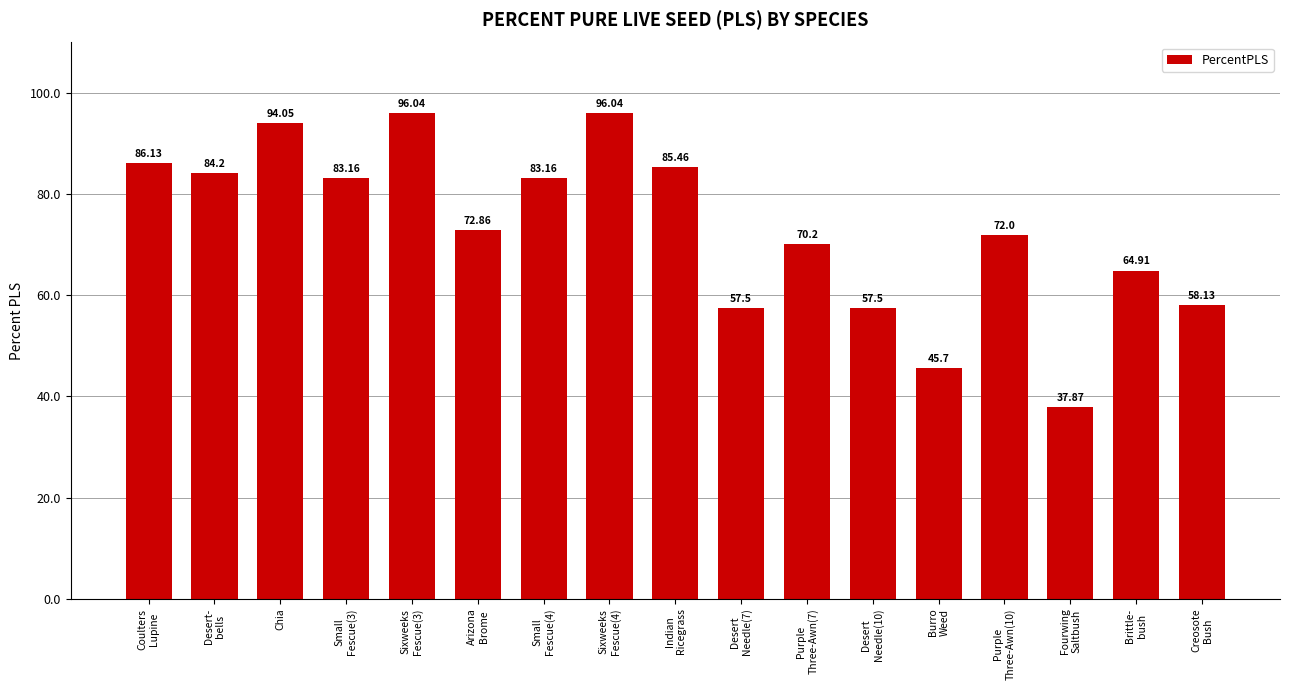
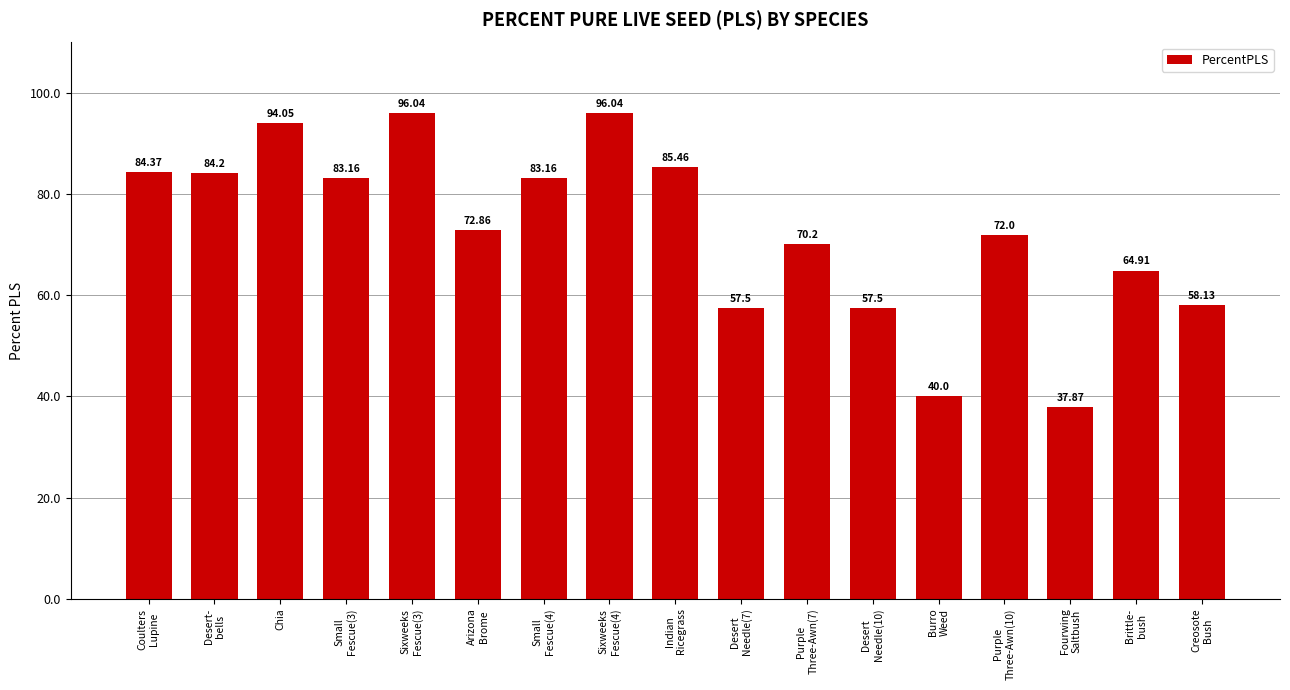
Coulters Lupine: 86.13 -> 84.37
Burro Weed: 45.7 -> 40.0
